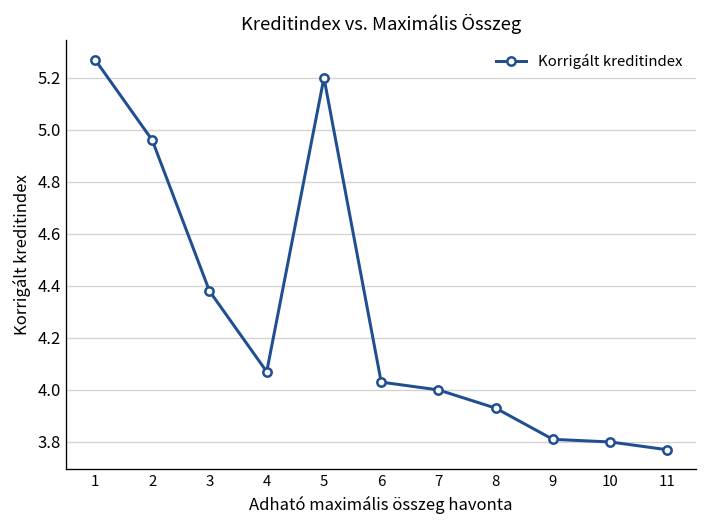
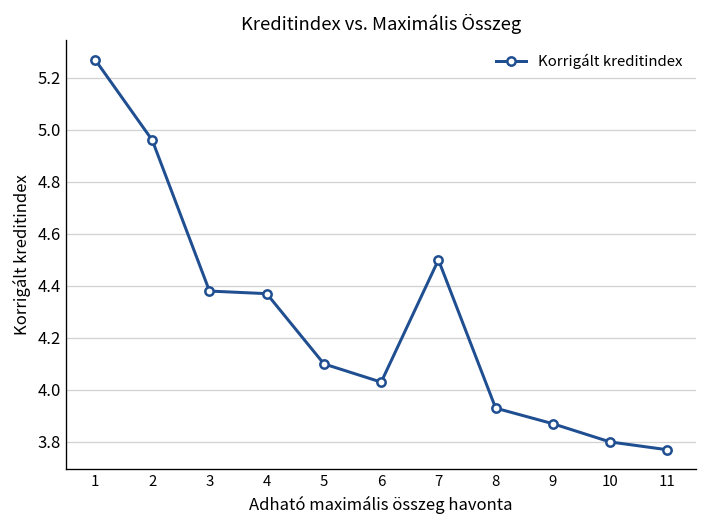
4: 4.07 -> 4.37
5: 5.2 -> 4.1
7: 4.0 -> 4.5
9: 3.81 -> 3.87
